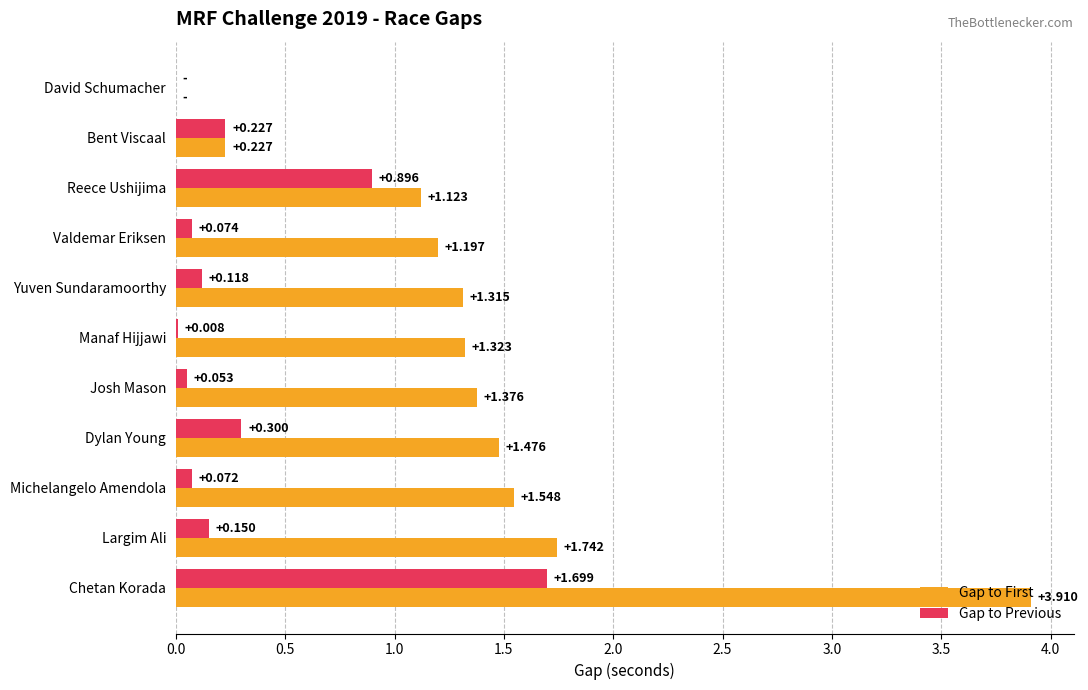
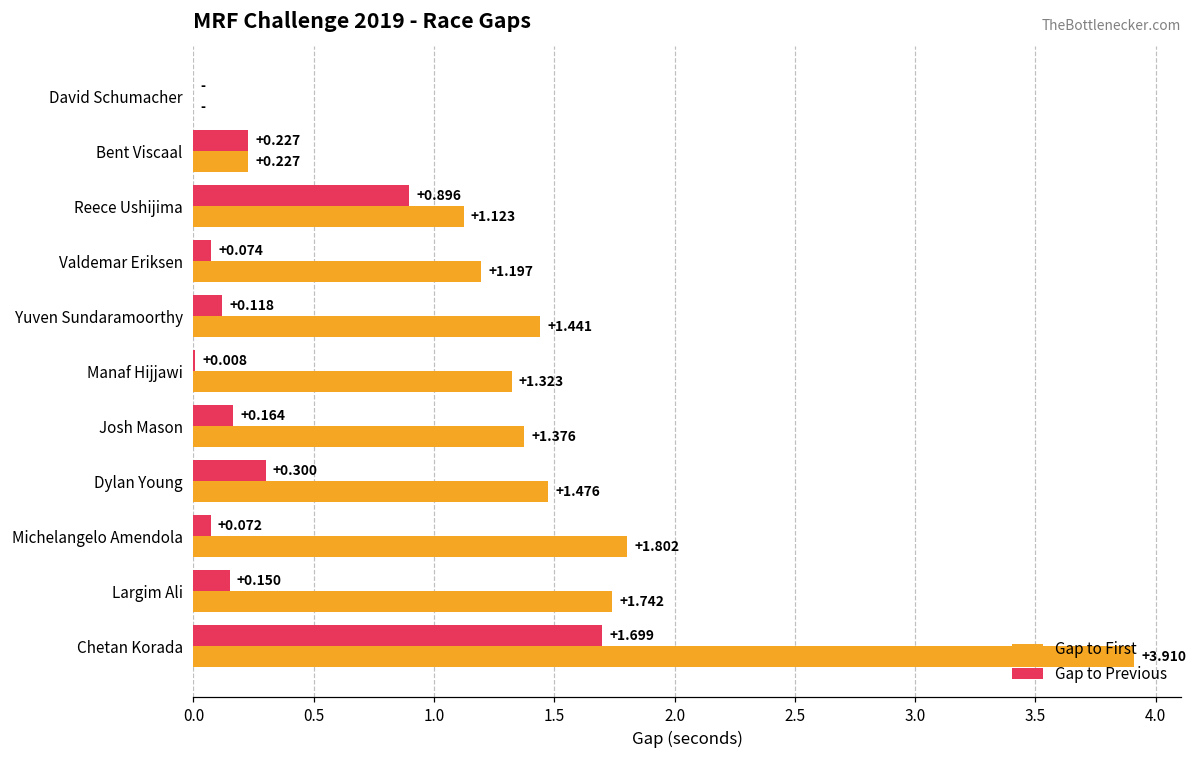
Gap to First, Yuven Sundaramoorthy: +1.315 -> +1.441
Gap to Previous, Josh Mason: +0.053 -> +0.164
Gap to First, Michelangelo Amendola: +1.548 -> +1.802
